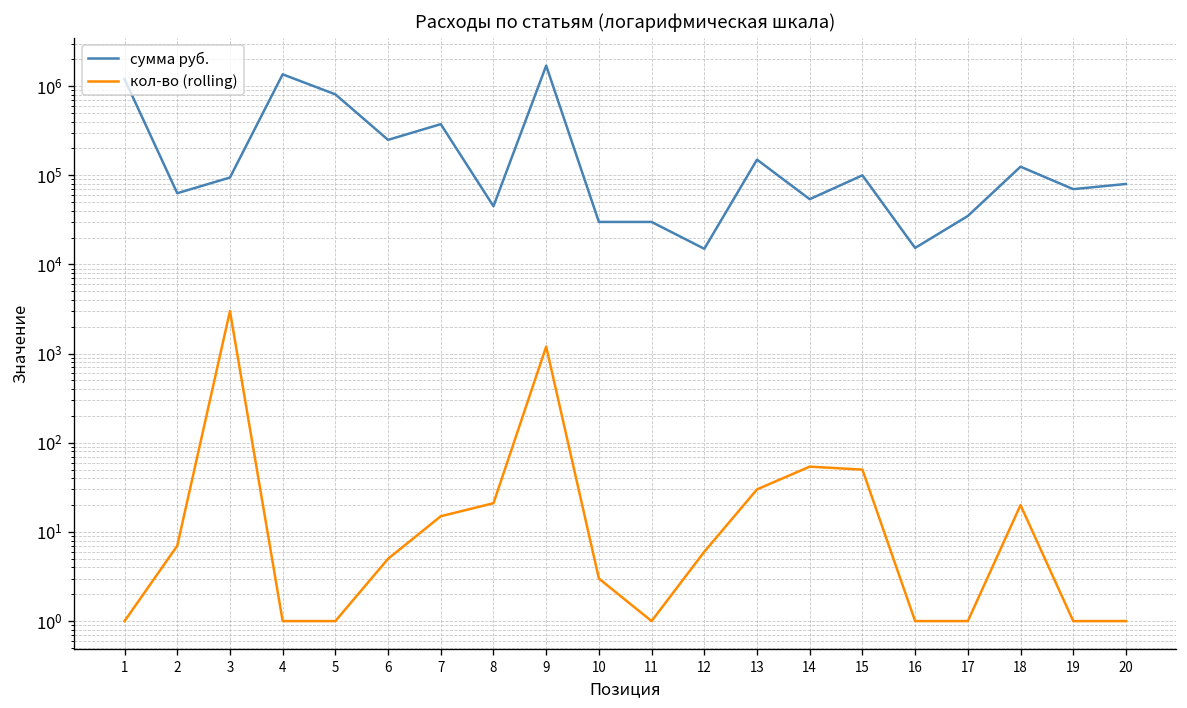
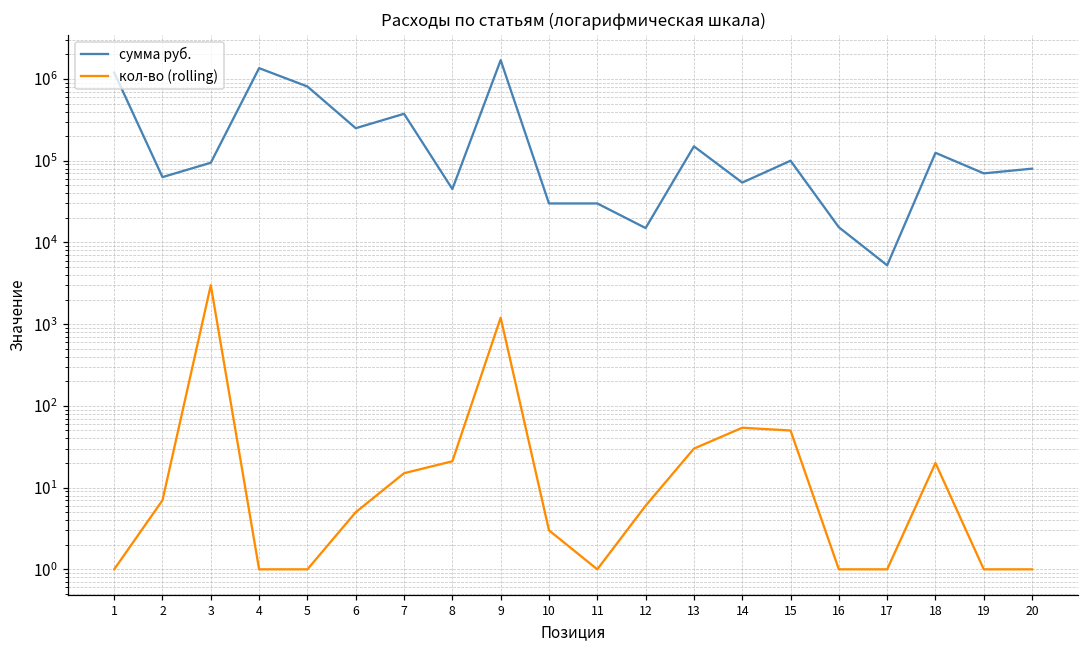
сумма руб., 17: 40000 -> 5000
